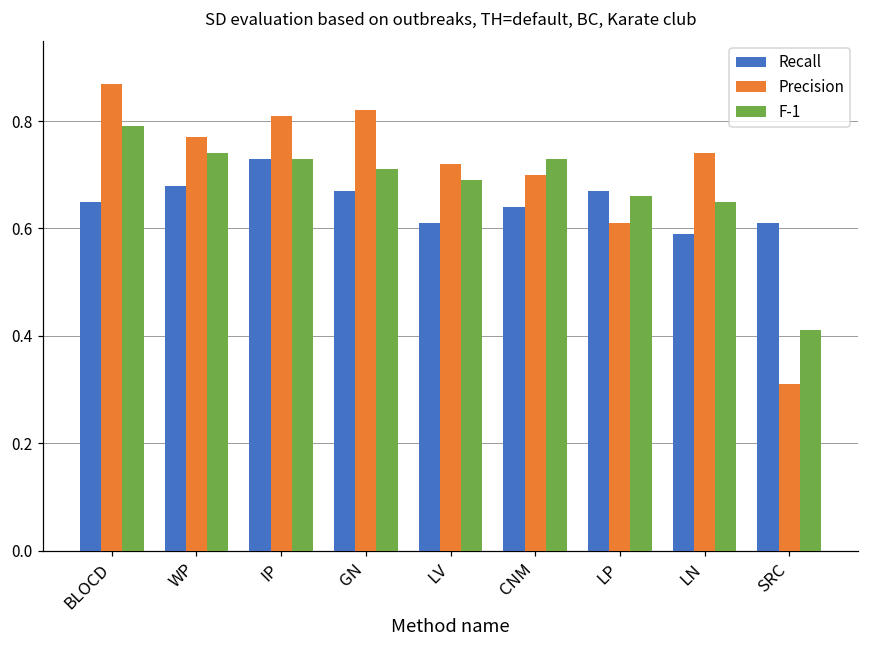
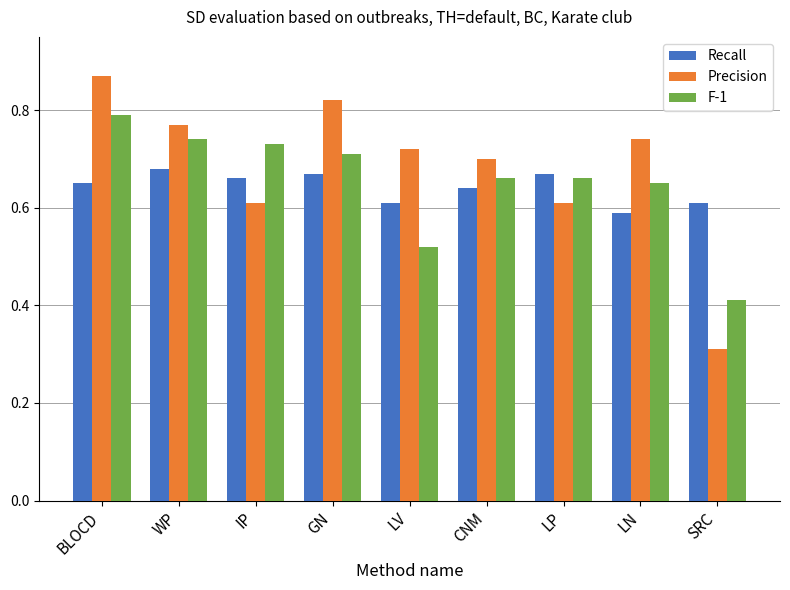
Recall, IP: 0.73 -> 0.66
Precision, IP: 0.81 -> 0.61
F-1, LV: 0.69 -> 0.52
F-1, CNM: 0.73 -> 0.66
